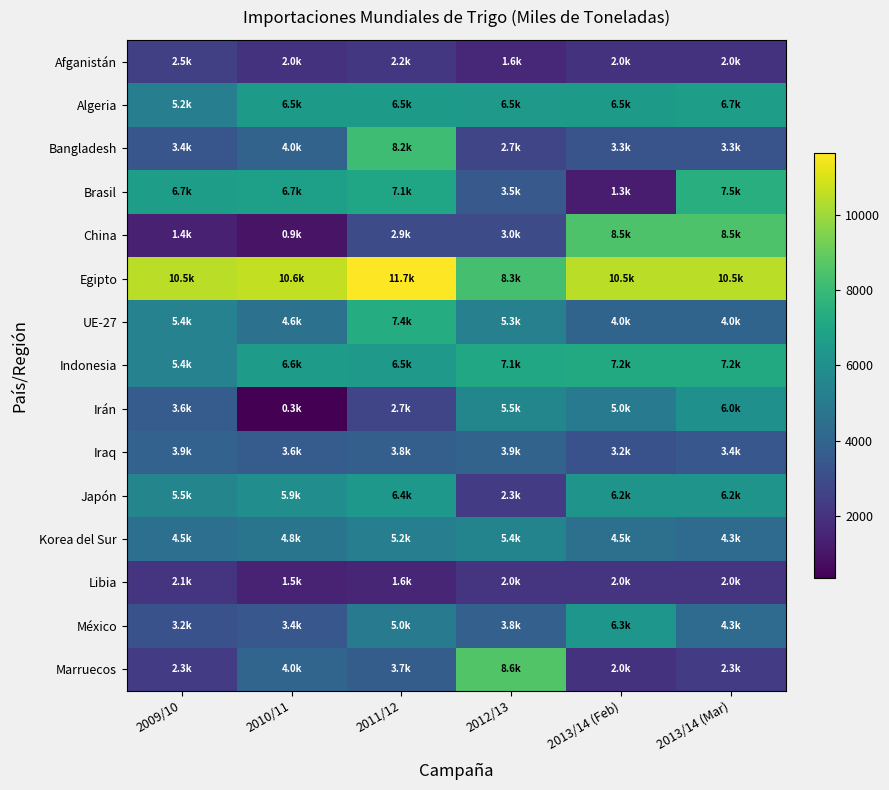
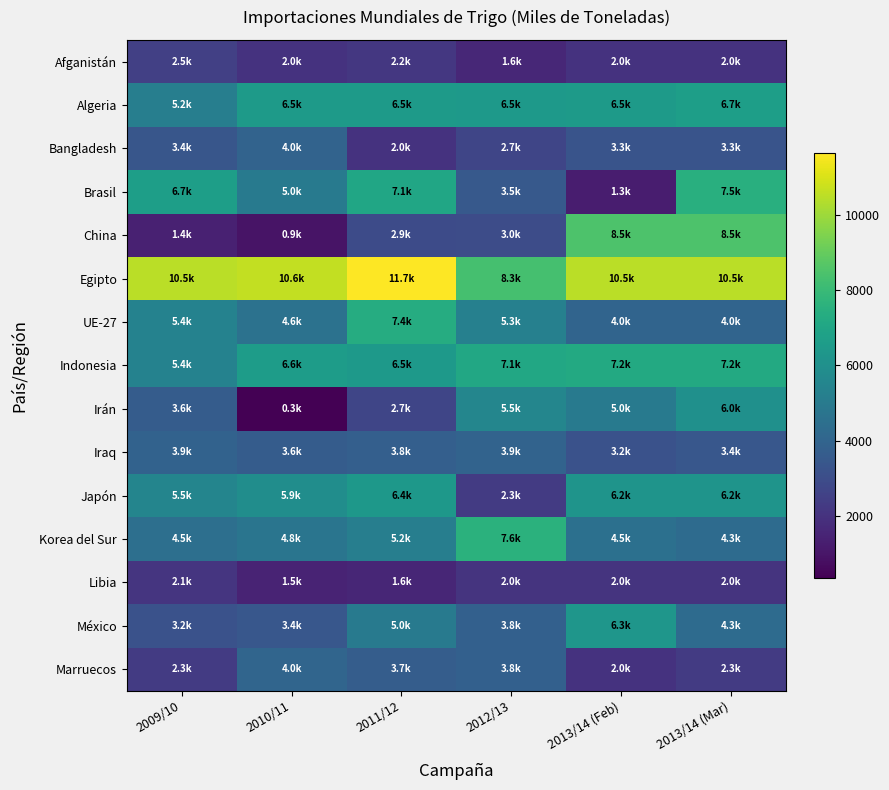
Bangladesh, 2011/12: 8.2k -> 2.0k
Brasil, 2010/11: 6.7k -> 5.0k
Korea del Sur, 2012/13: 5.4k -> 7.6k
Marruecos, 2012/13: 8.6k -> 3.8k
